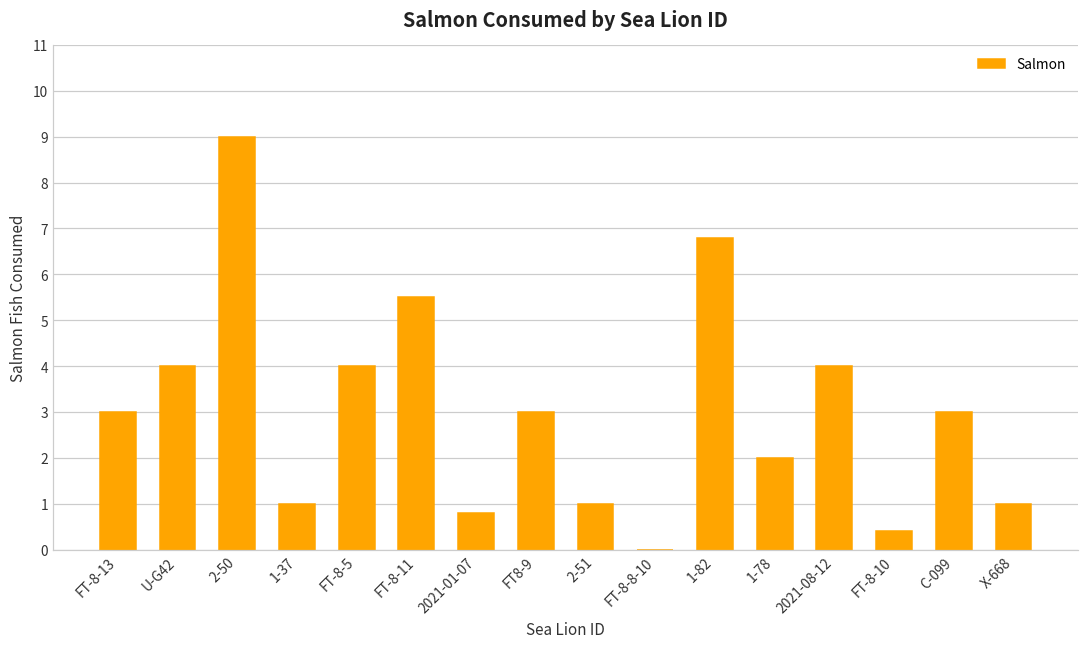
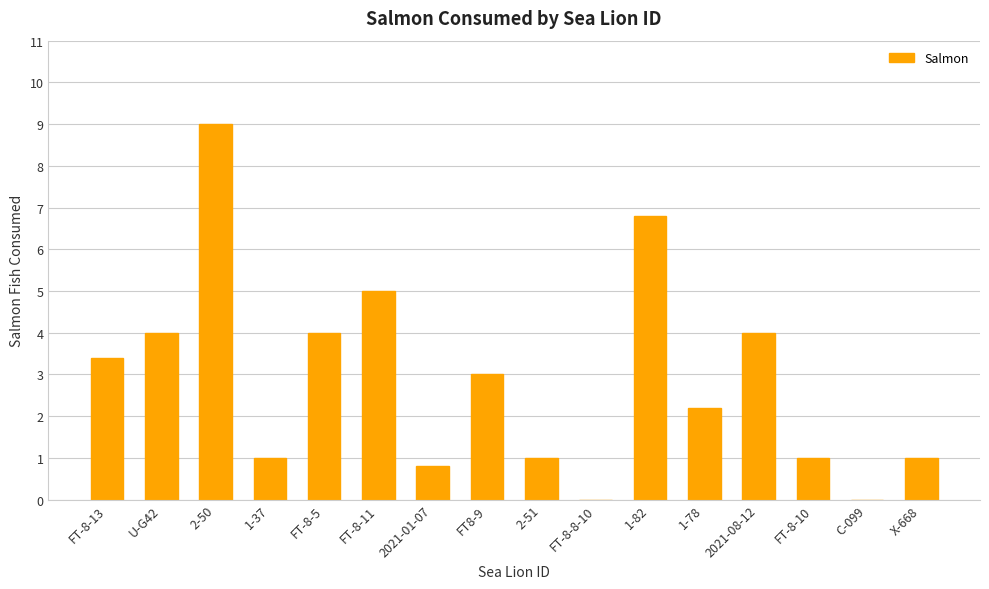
FT-8-13: 3.0 -> 3.4
FT-8-11: 5.5 -> 5.0
1-78: 2.0 -> 2.2
FT-8-10: 0.4 -> 1.0
C-099: 3 -> 0
